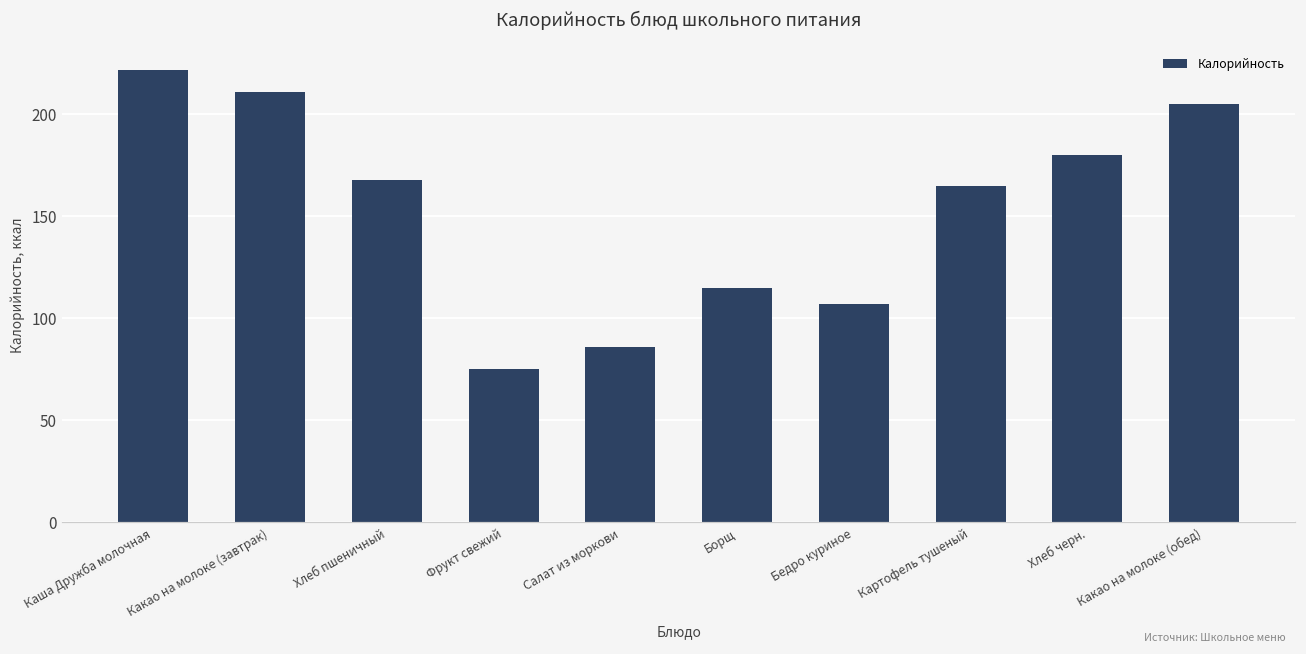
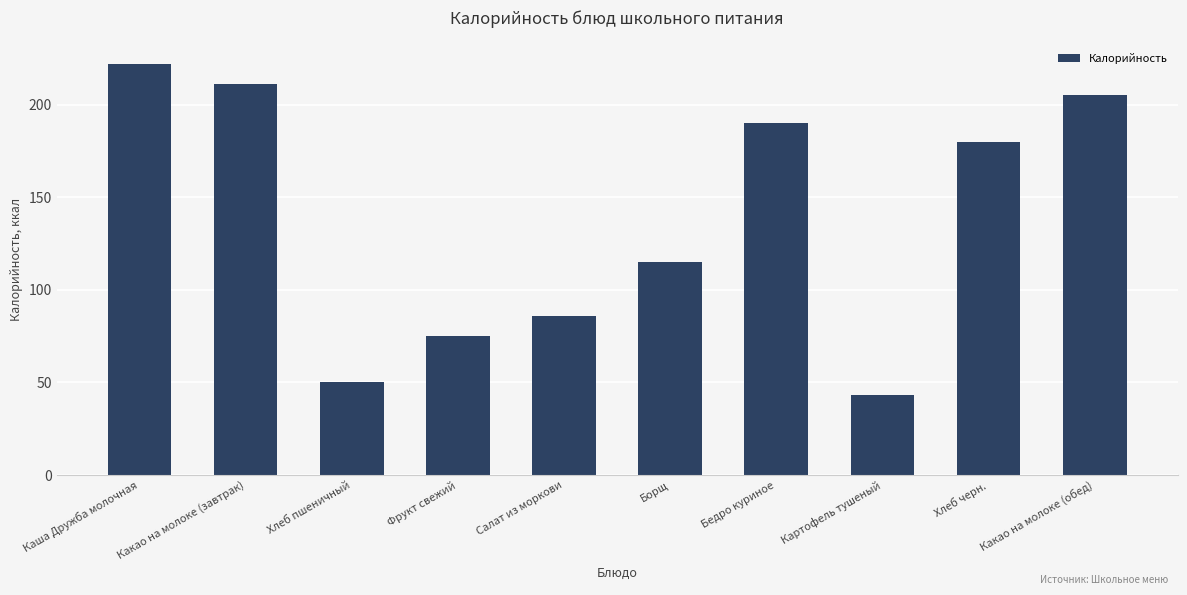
Хлеб пшеничный: 168 -> 50
Бедро куриное: 107 -> 190
Картофель тушеный: 165 -> 43
